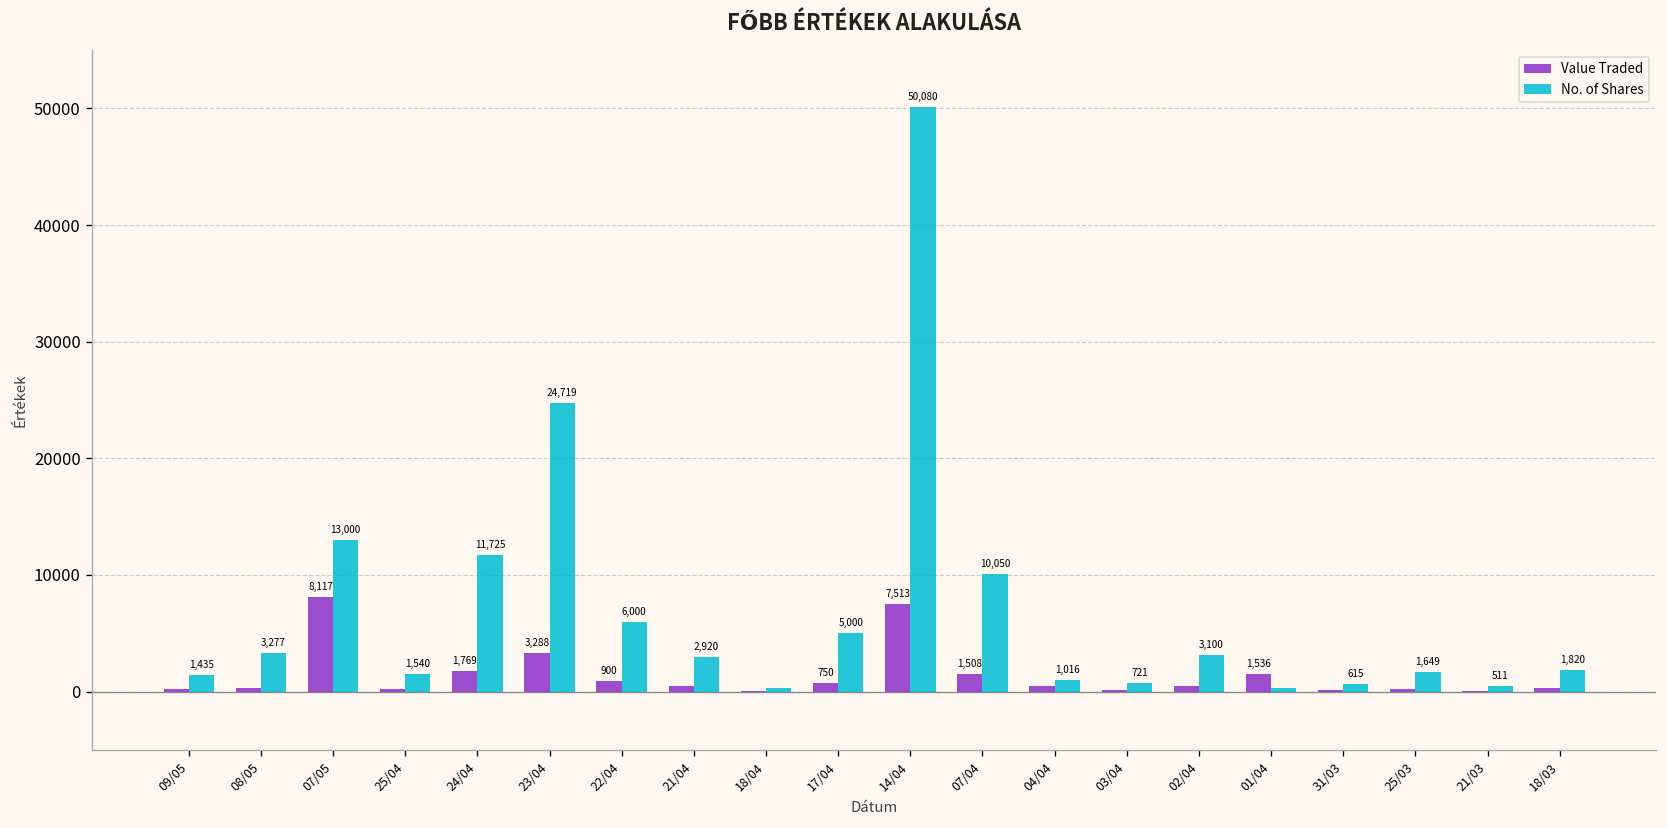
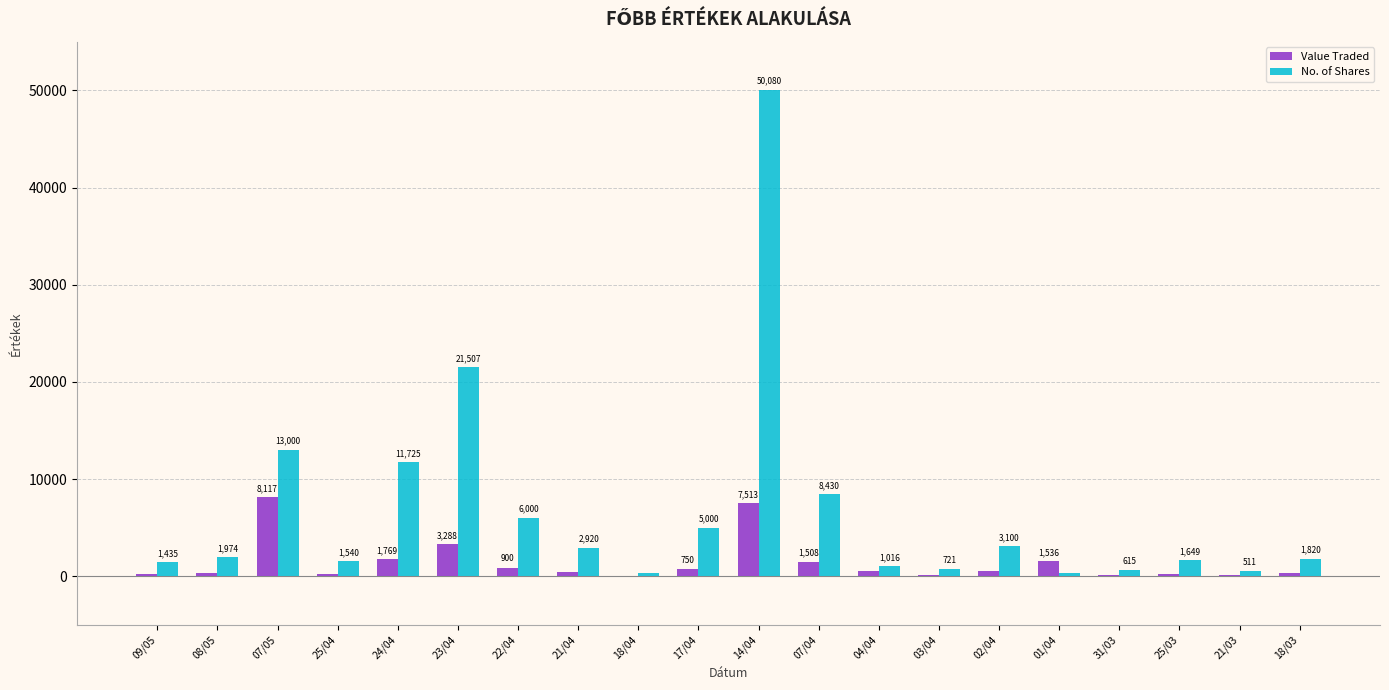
No. of Shares, 08/05: 3,277 -> 1,974
No. of Shares, 23/04: 24,719 -> 21,507
No. of Shares, 07/04: 10,050 -> 8,430
